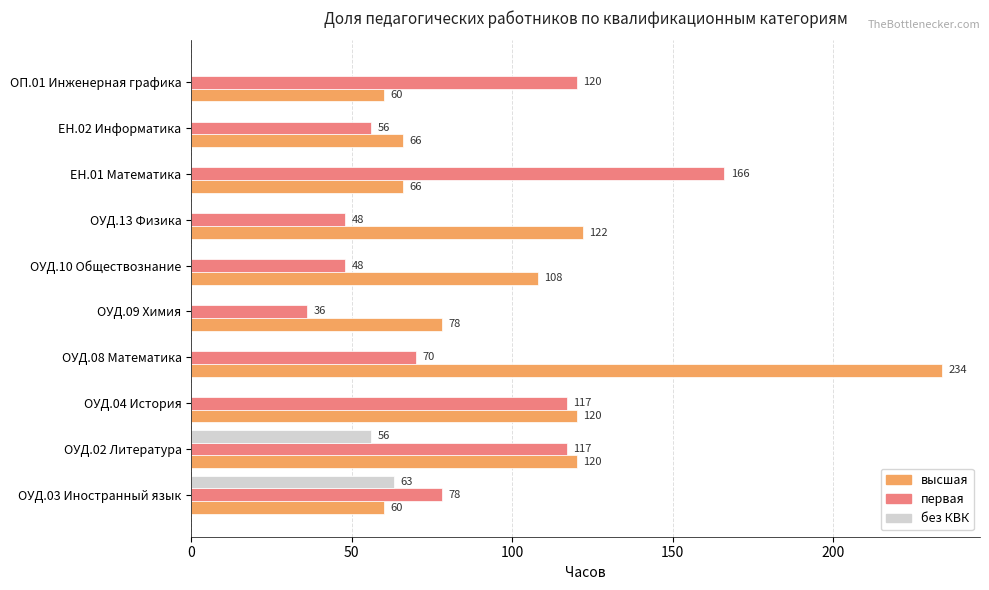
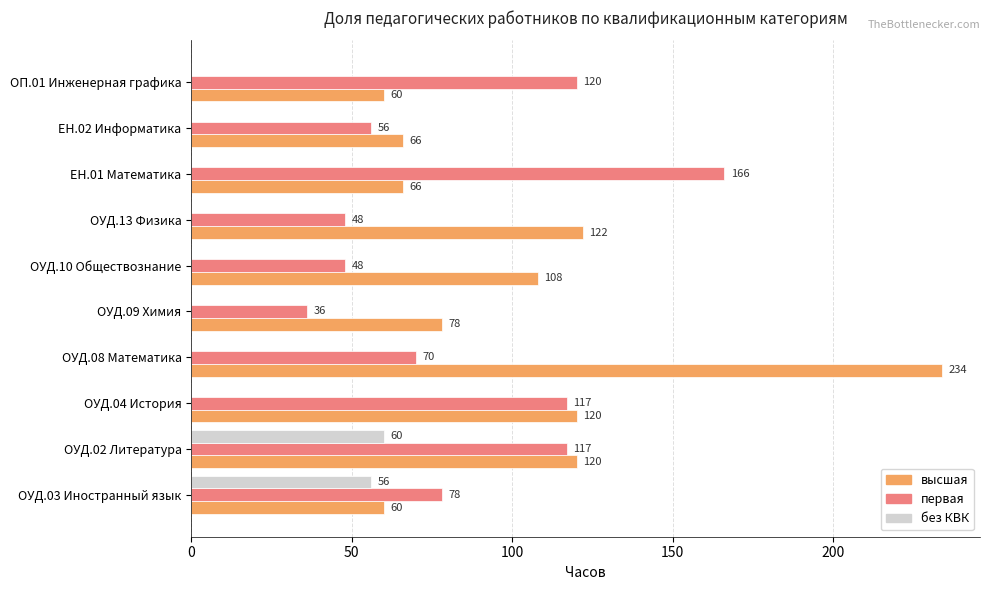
без КВК, ОУД.02 Литература: 56 -> 60
без КВК, ОУД.03 Иностранный язык: 63 -> 56
